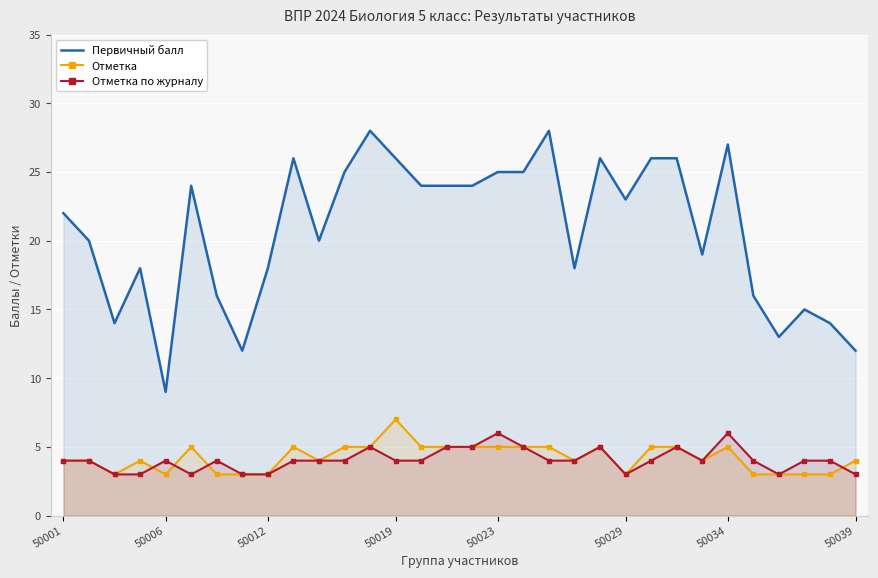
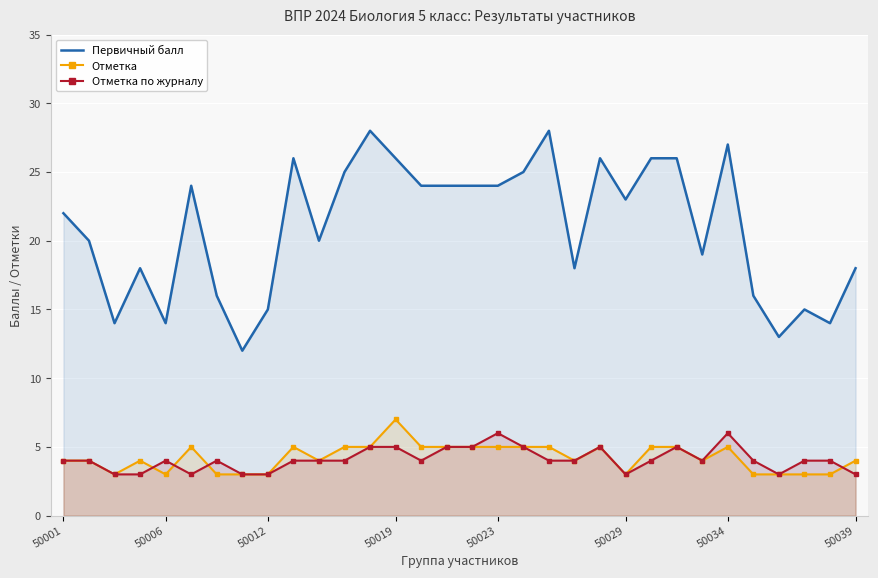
Первичный балл, 50006: 9 -> 14
Первичный балл, 50012: 18 -> 15
Отметка по журналу, 50019: 4 -> 5
Первичный балл, 50023: 25 -> 24
Первичный балл, 50039: 12 -> 18
